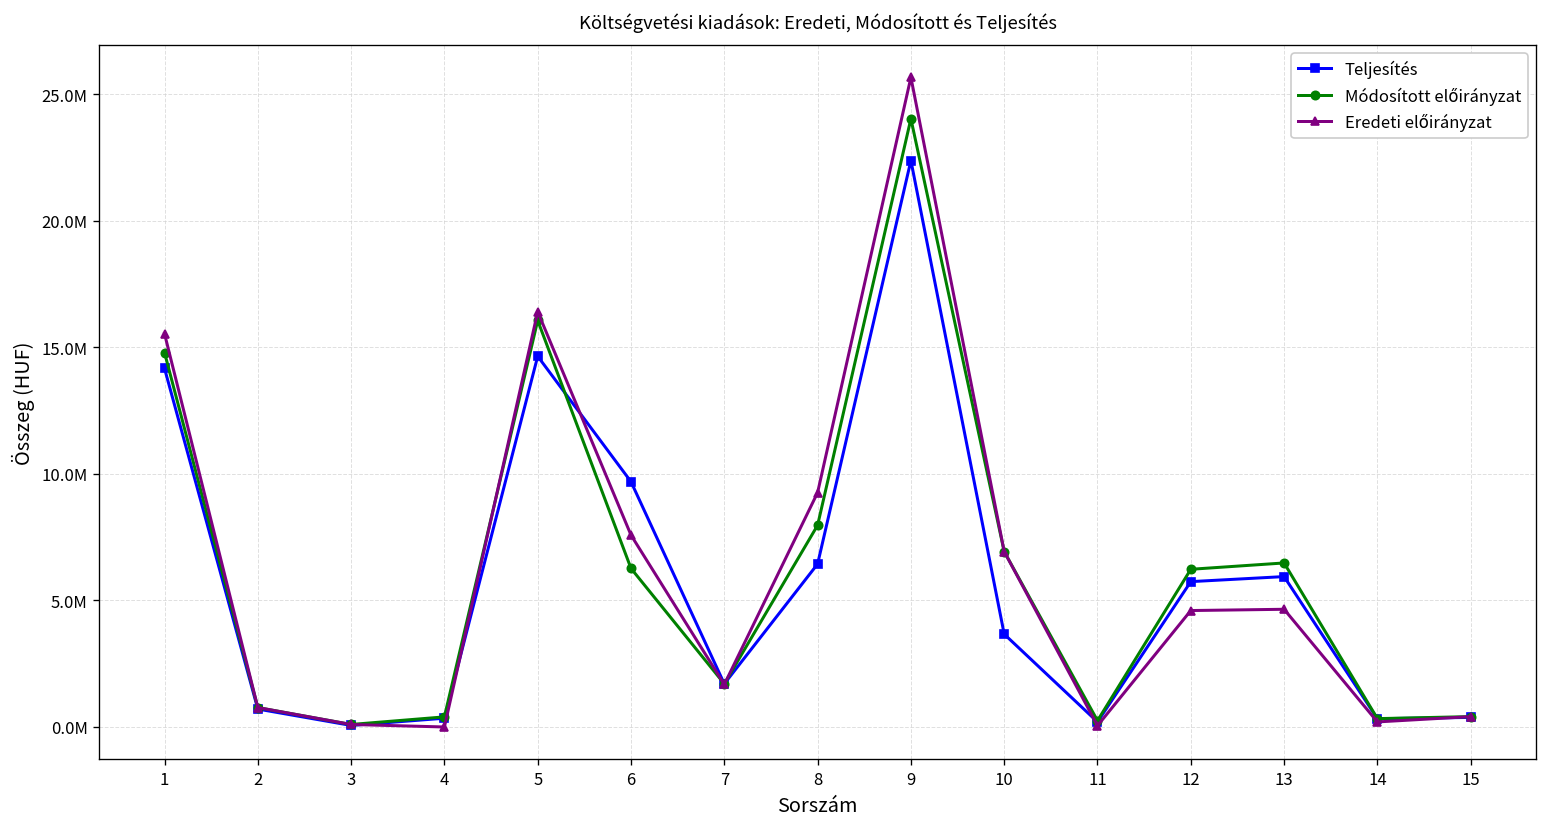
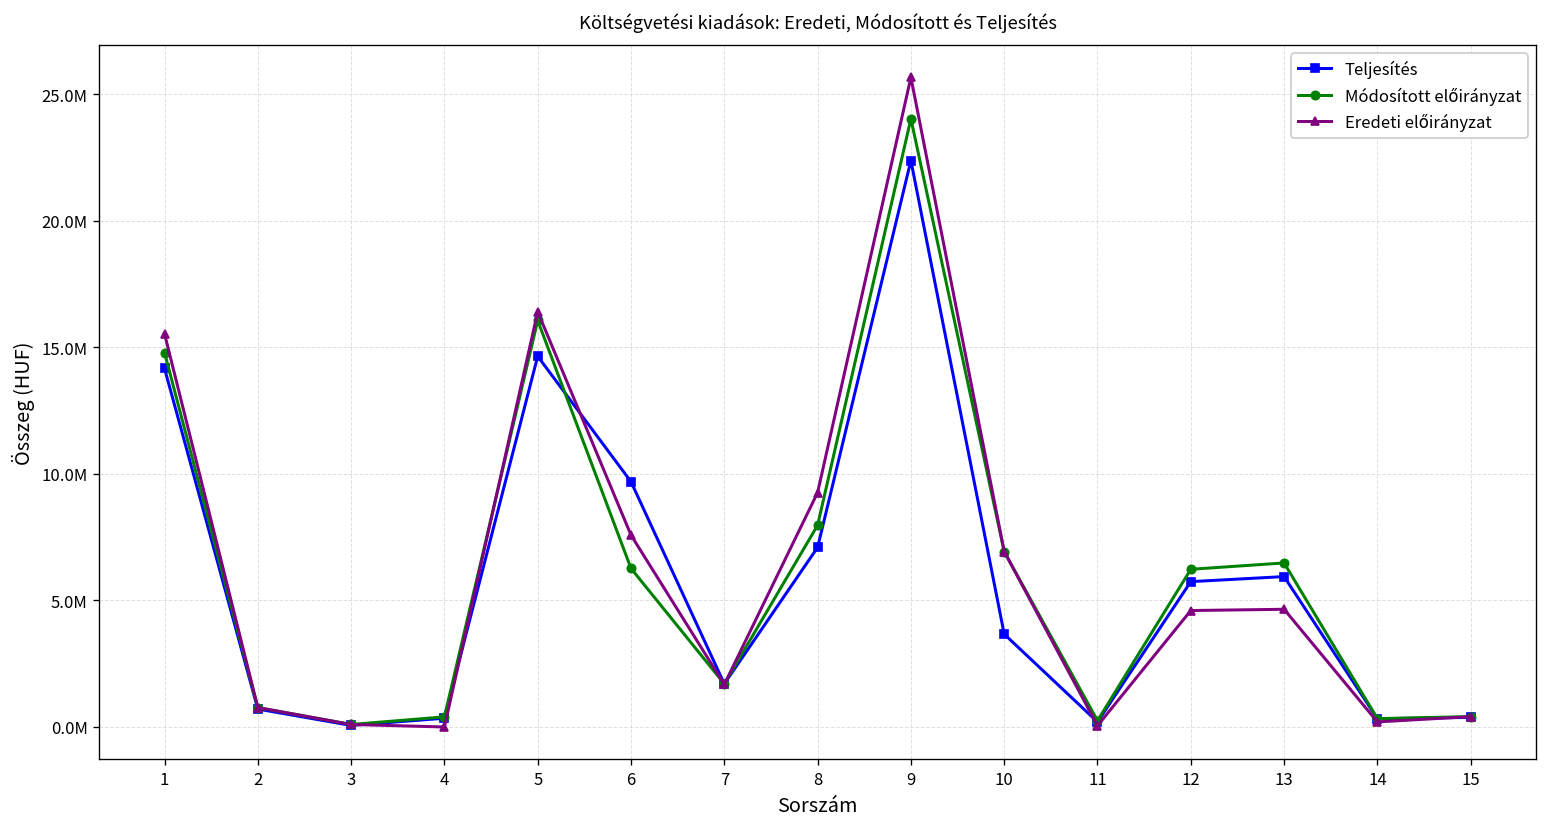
Teljesítés, 8: 6400000 -> 7100000
